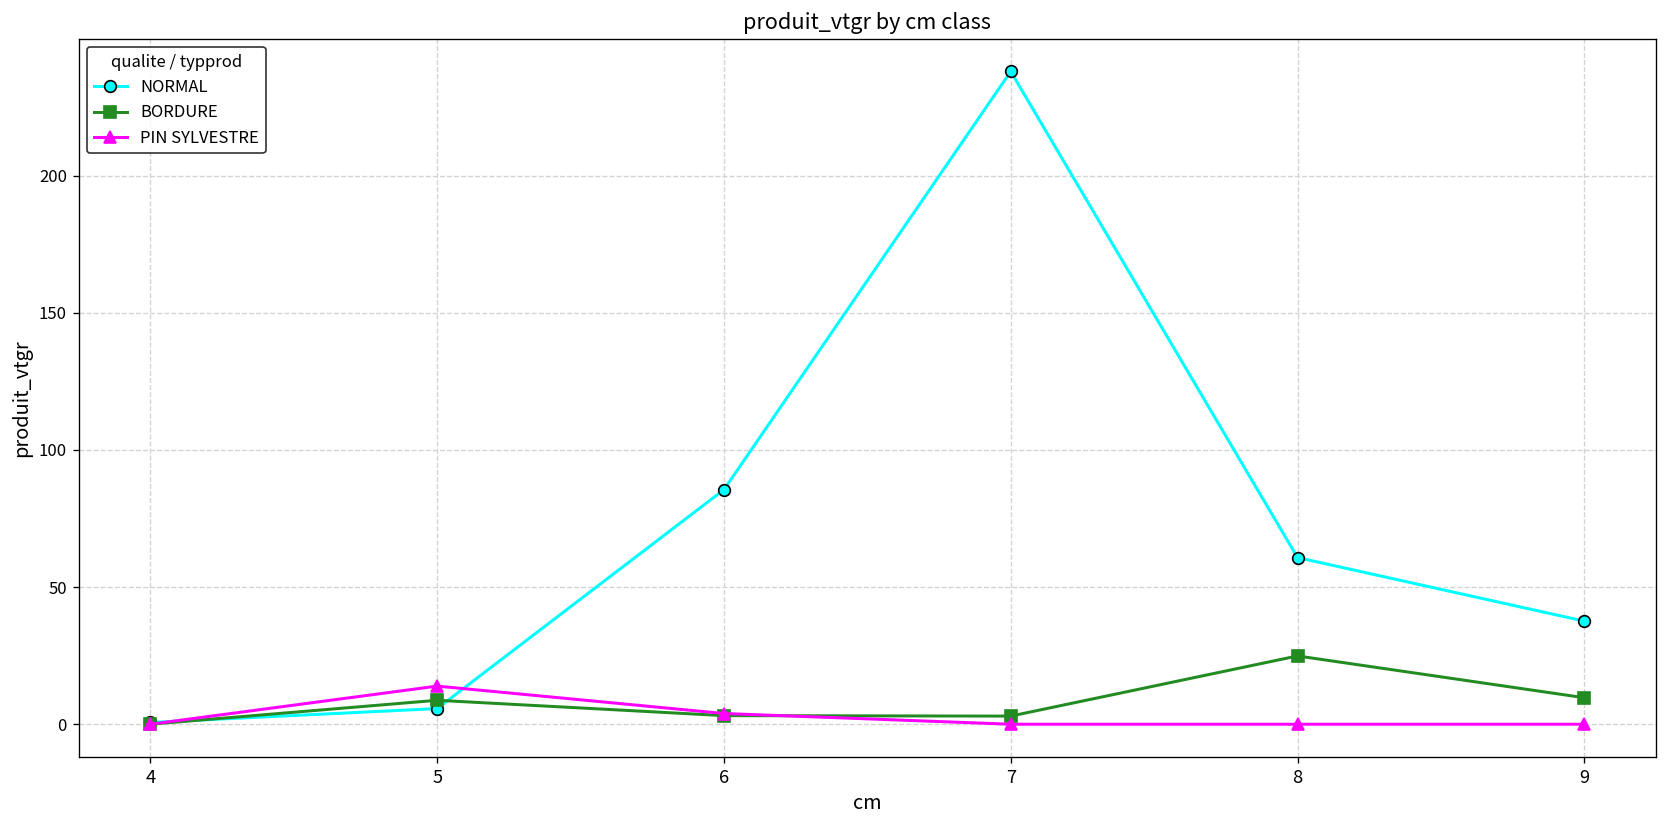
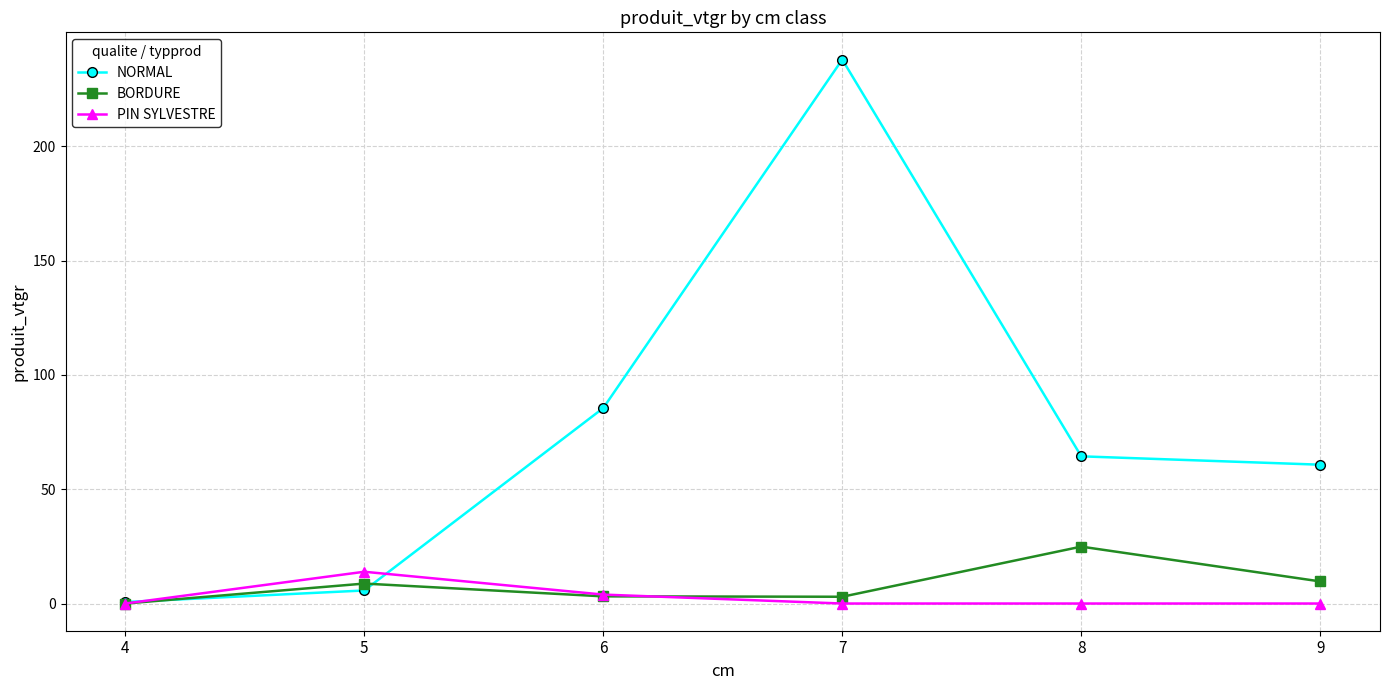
NORMAL, 8: 61 -> 64
NORMAL, 9: 38 -> 61
